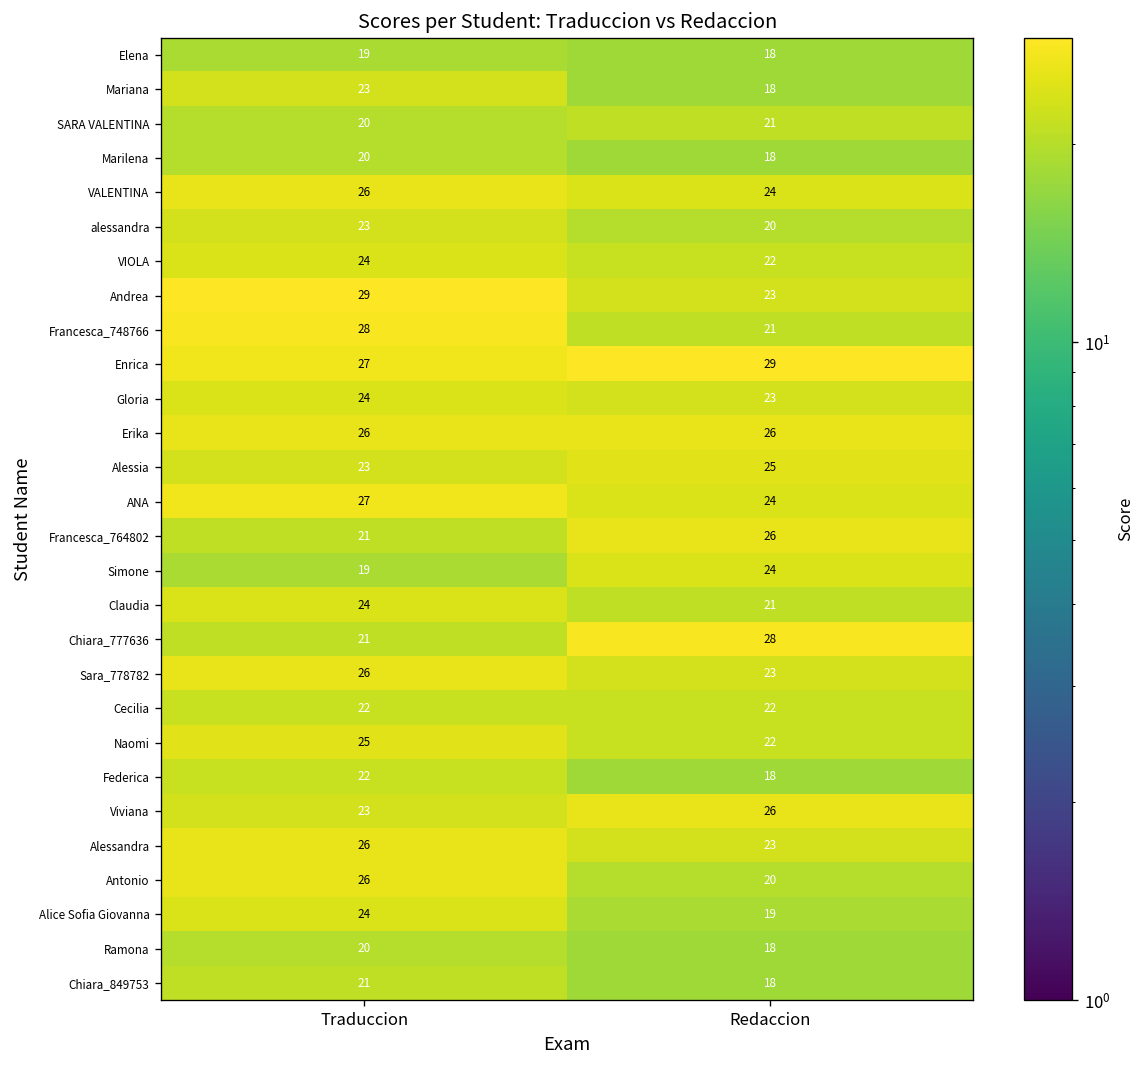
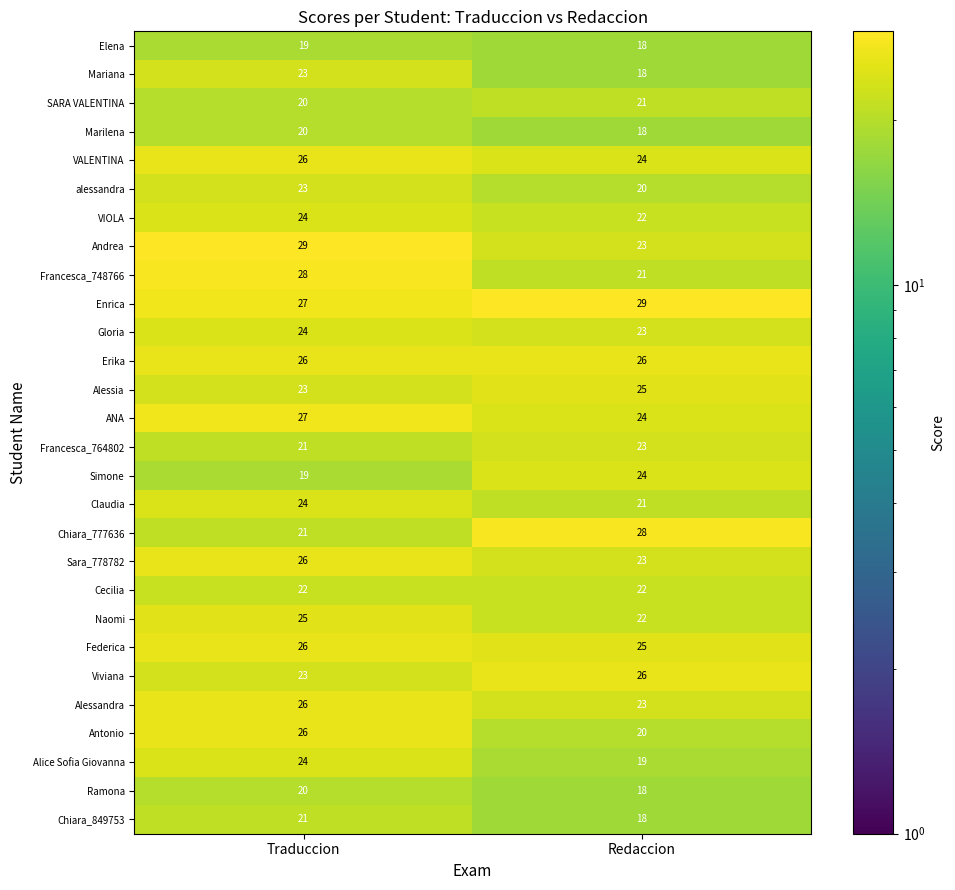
Francesca_764802, Redaccion: 26 -> 23
Federica, Traduccion: 22 -> 26
Federica, Redaccion: 18 -> 25
